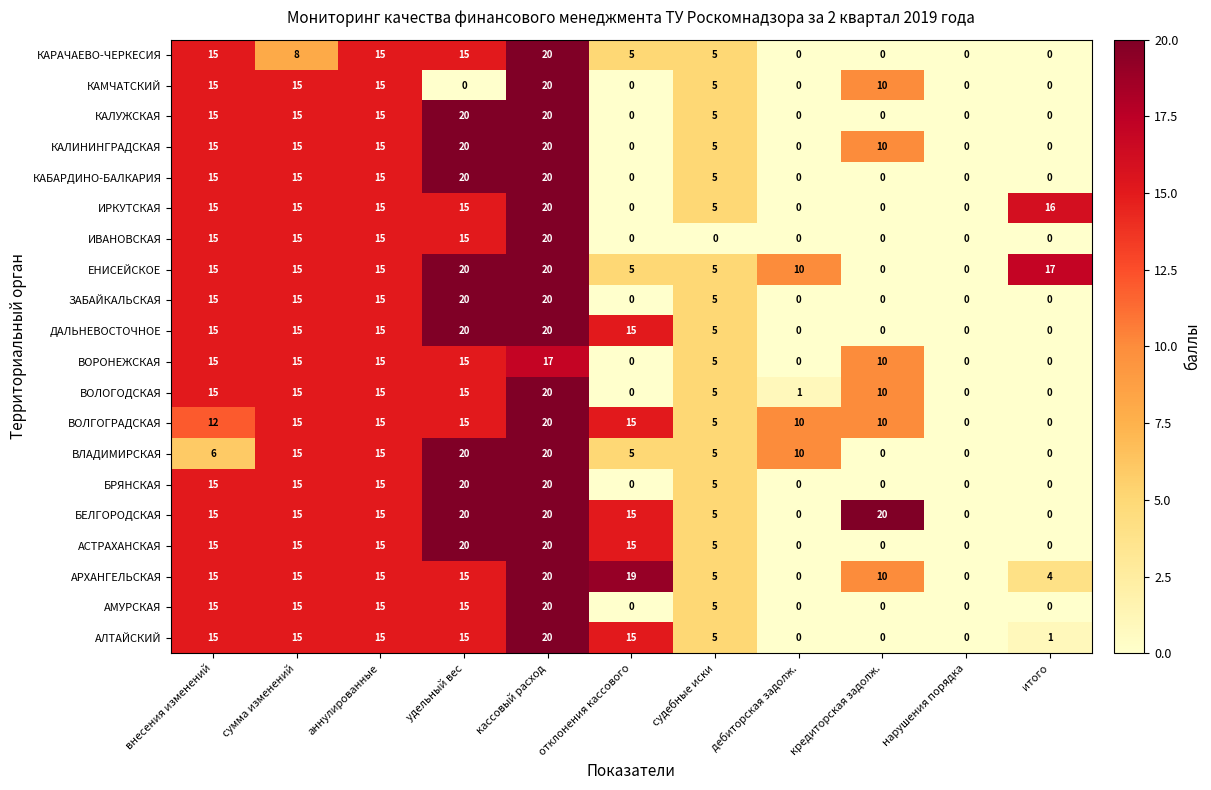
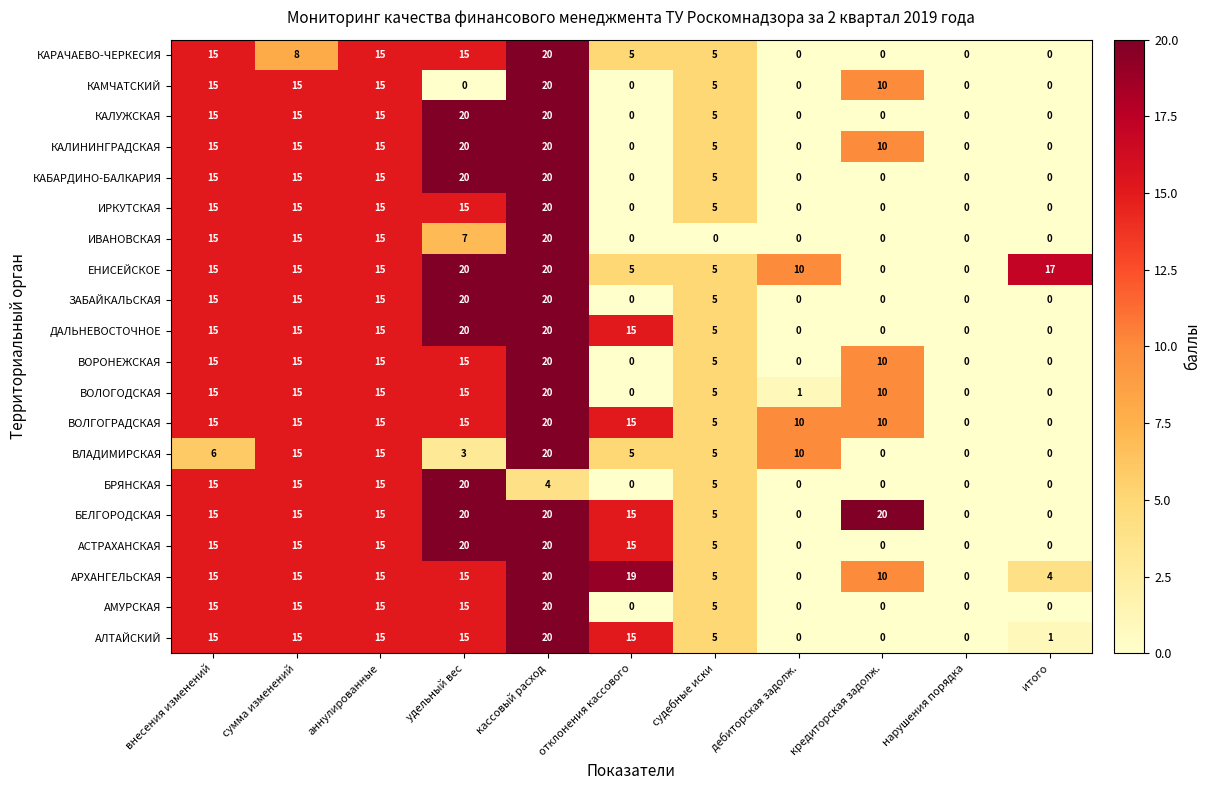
ИРКУТСКАЯ, итого: 16 -> 0
ИВАНОВСКАЯ, удельный вес: 15 -> 7
ВОРОНЕЖСКАЯ, кассовый расход: 17 -> 20
ВОЛГОГРАДСКАЯ, внесения изменений: 12 -> 15
ВЛАДИМИРСКАЯ, удельный вес: 20 -> 3
БРЯНСКАЯ, кассовый расход: 20 -> 4
